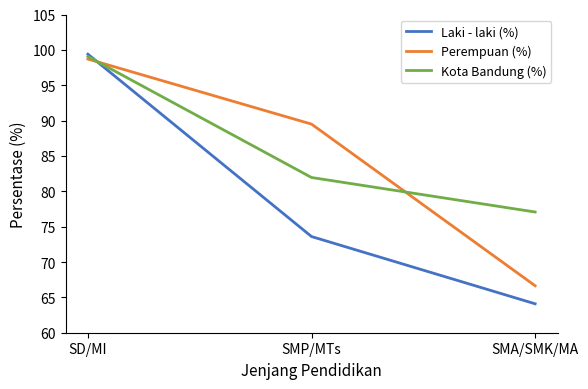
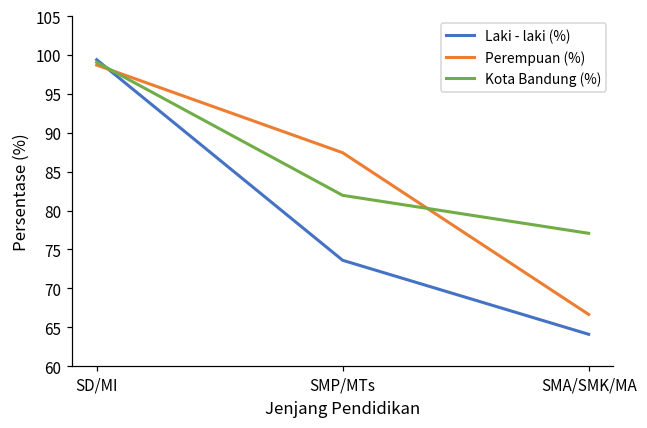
Perempuan (%), SMP/MTs: 90 -> 87
